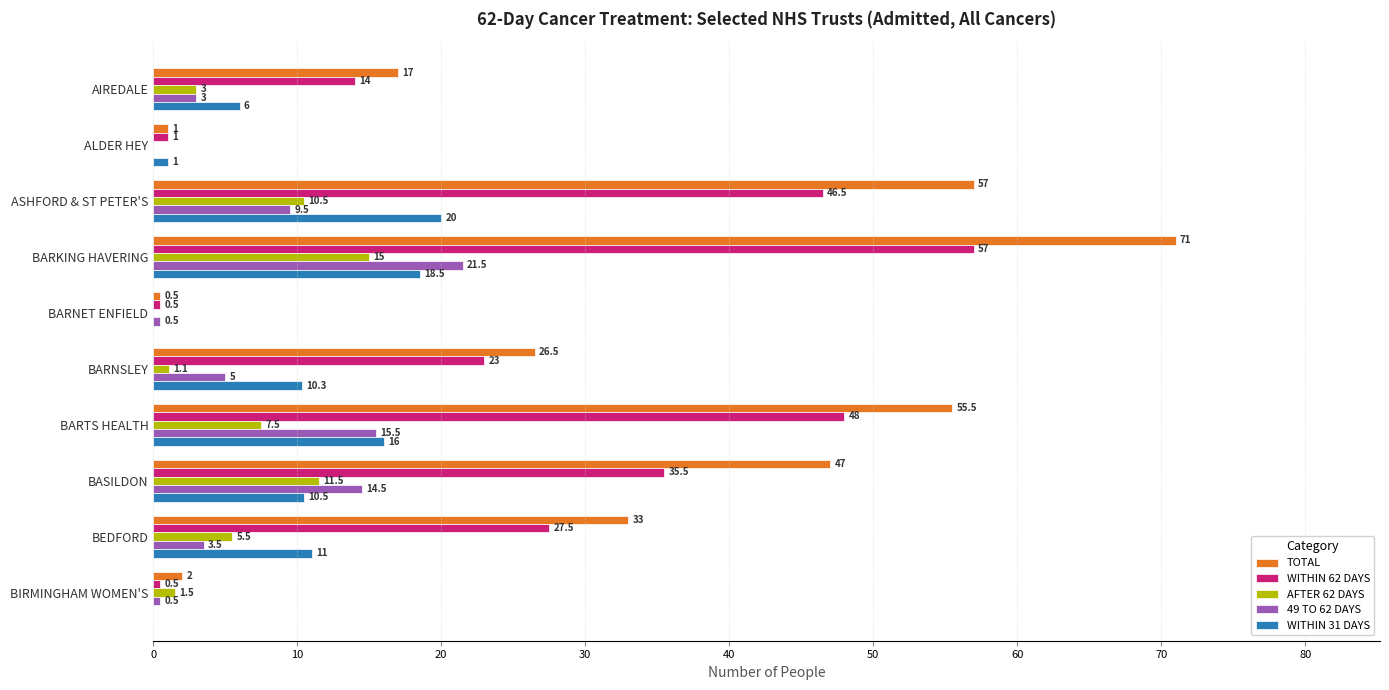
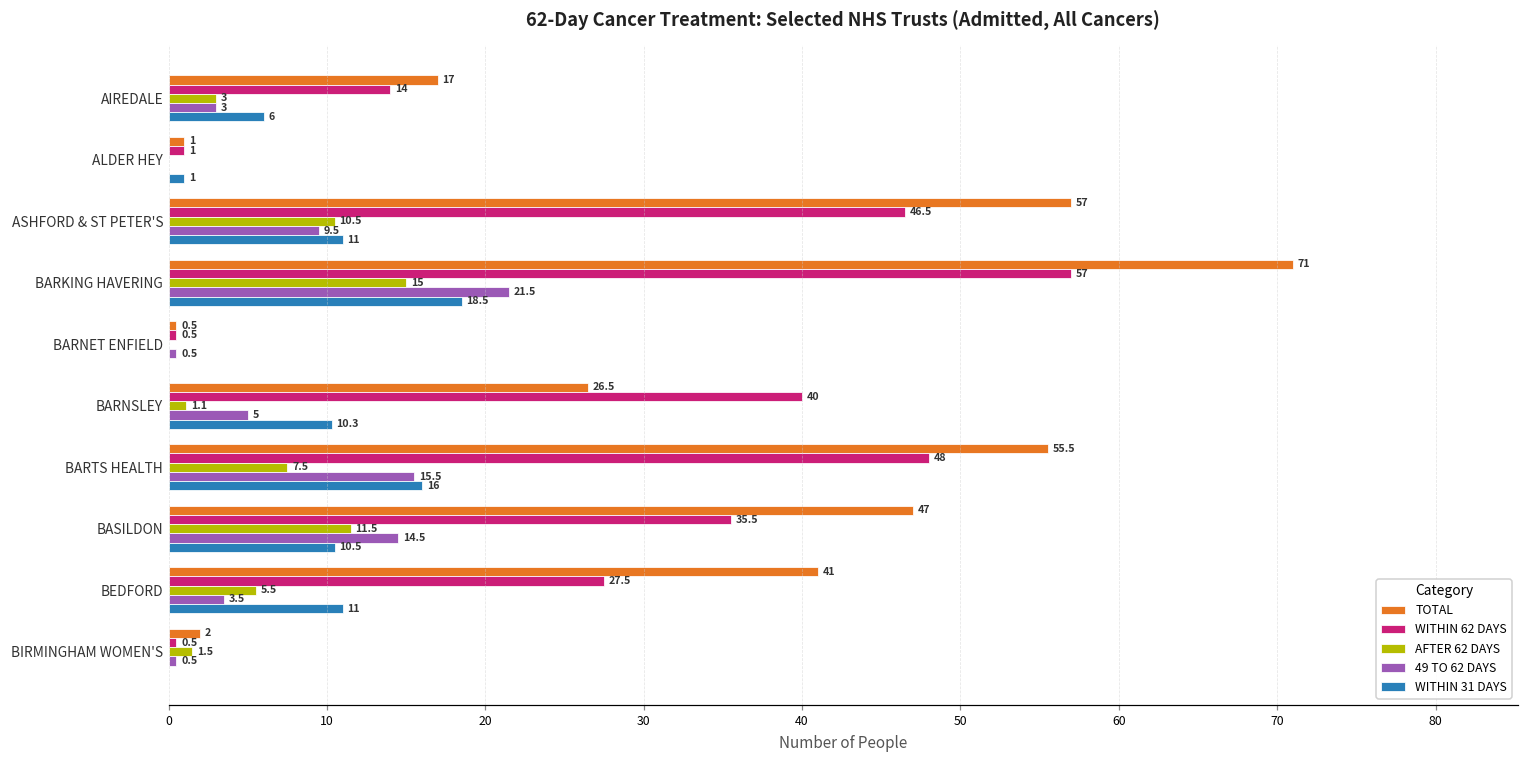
WITHIN 31 DAYS, ASHFORD & ST PETER'S: 20 -> 11
WITHIN 62 DAYS, BARNSLEY: 23 -> 40
TOTAL, BEDFORD: 33 -> 41
